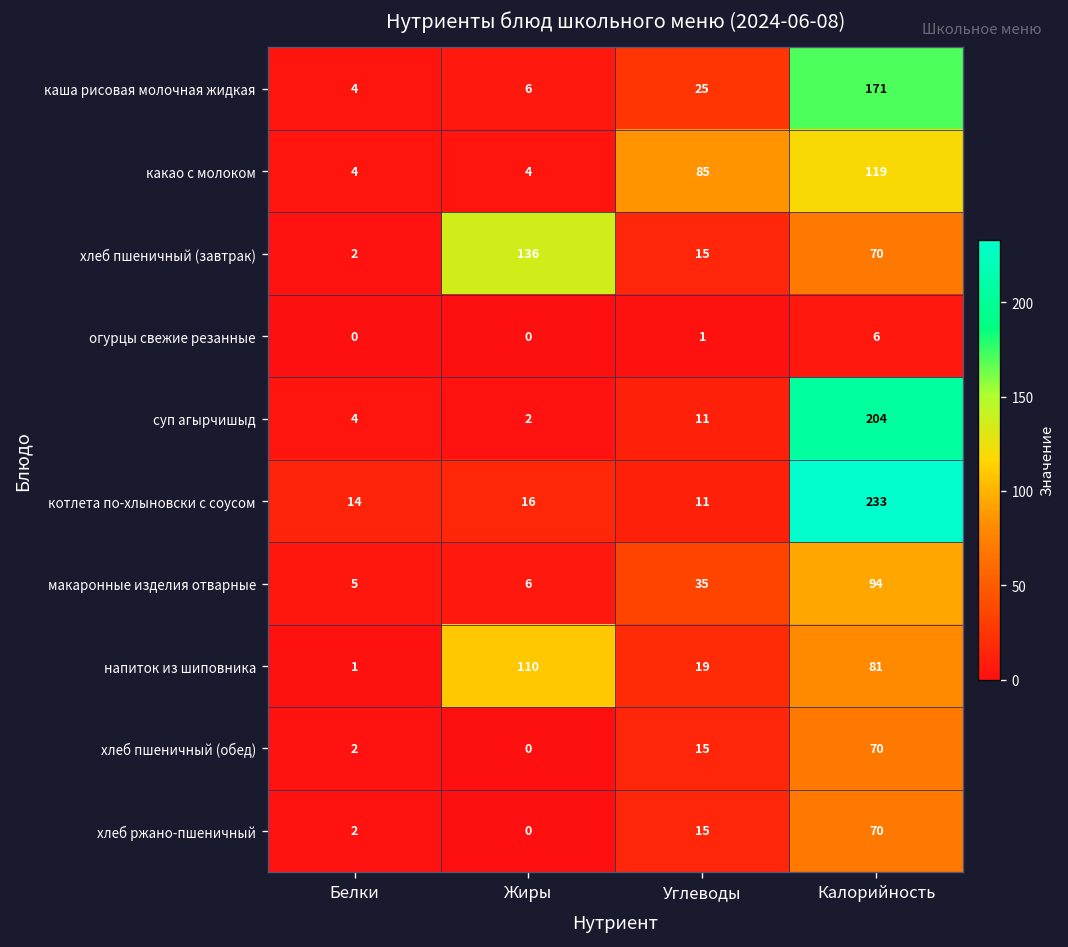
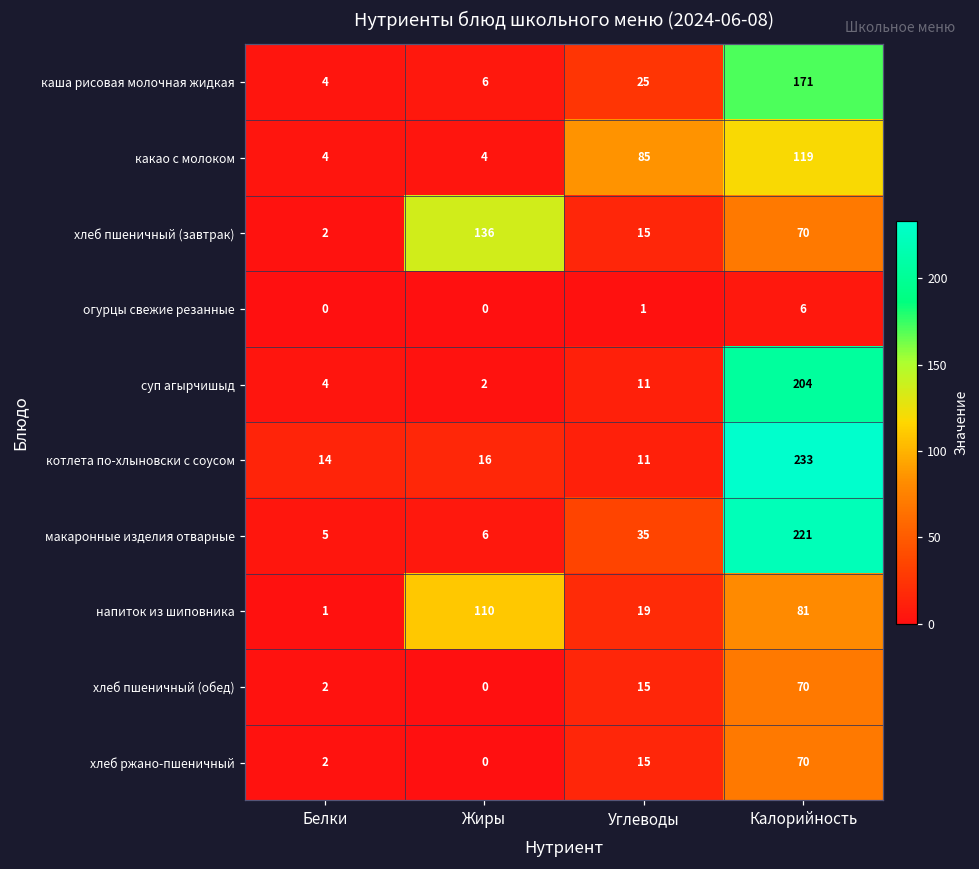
макаронные изделия отварные, Калорийность: 94 -> 221
